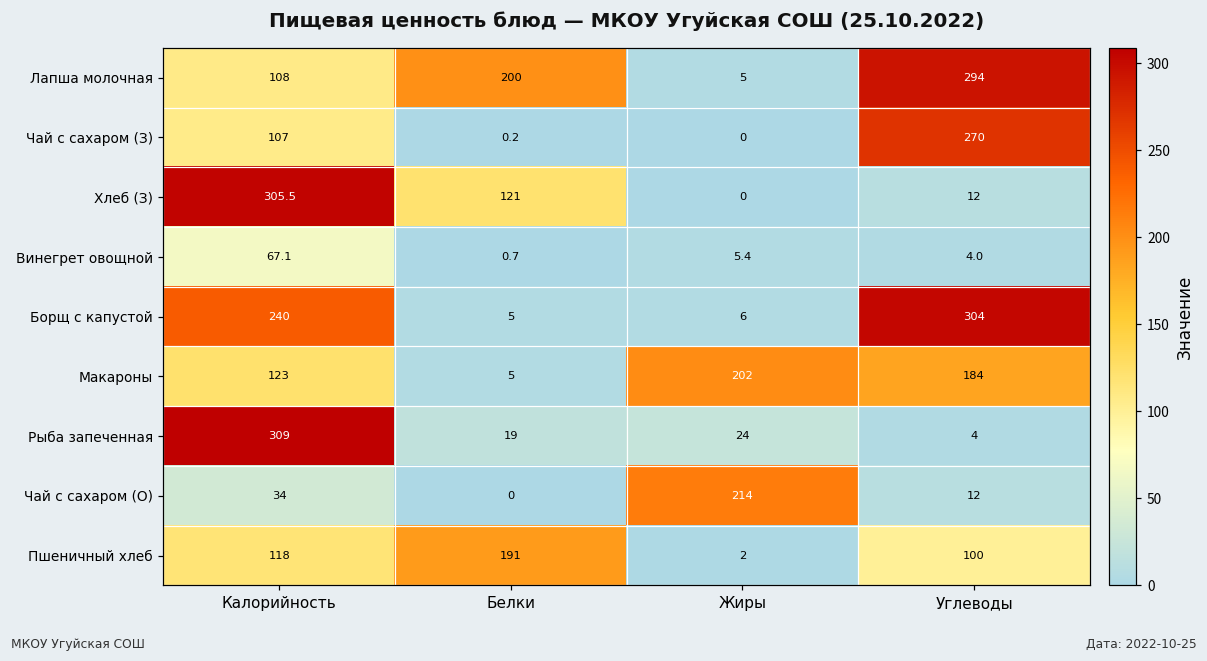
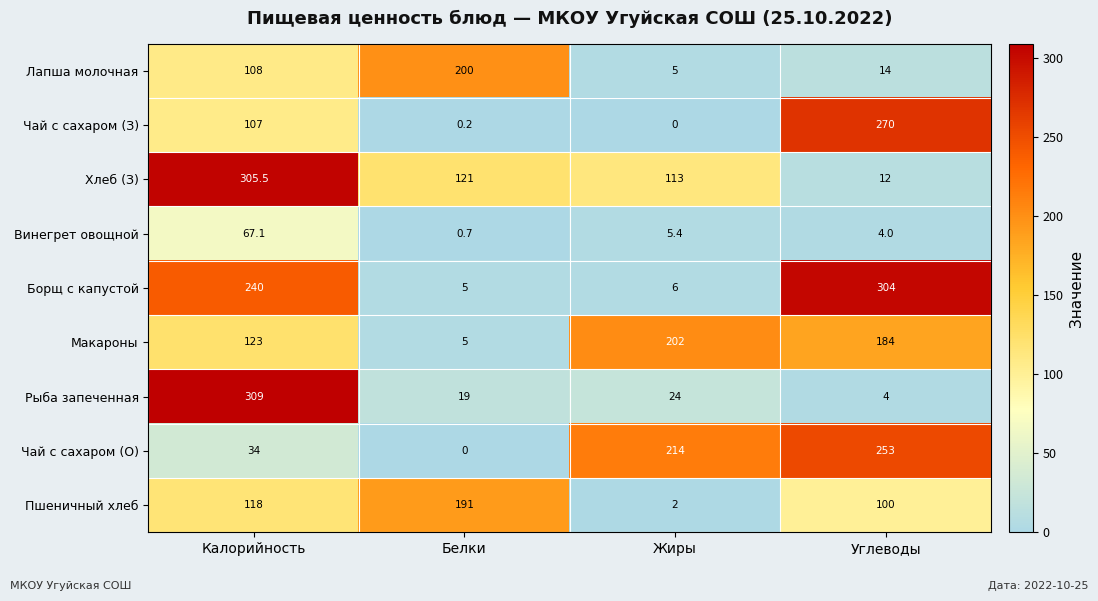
Лапша молочная, Углеводы: 294 -> 14
Хлеб (З), Жиры: 0 -> 113
Чай с сахаром (О), Углеводы: 12 -> 253
